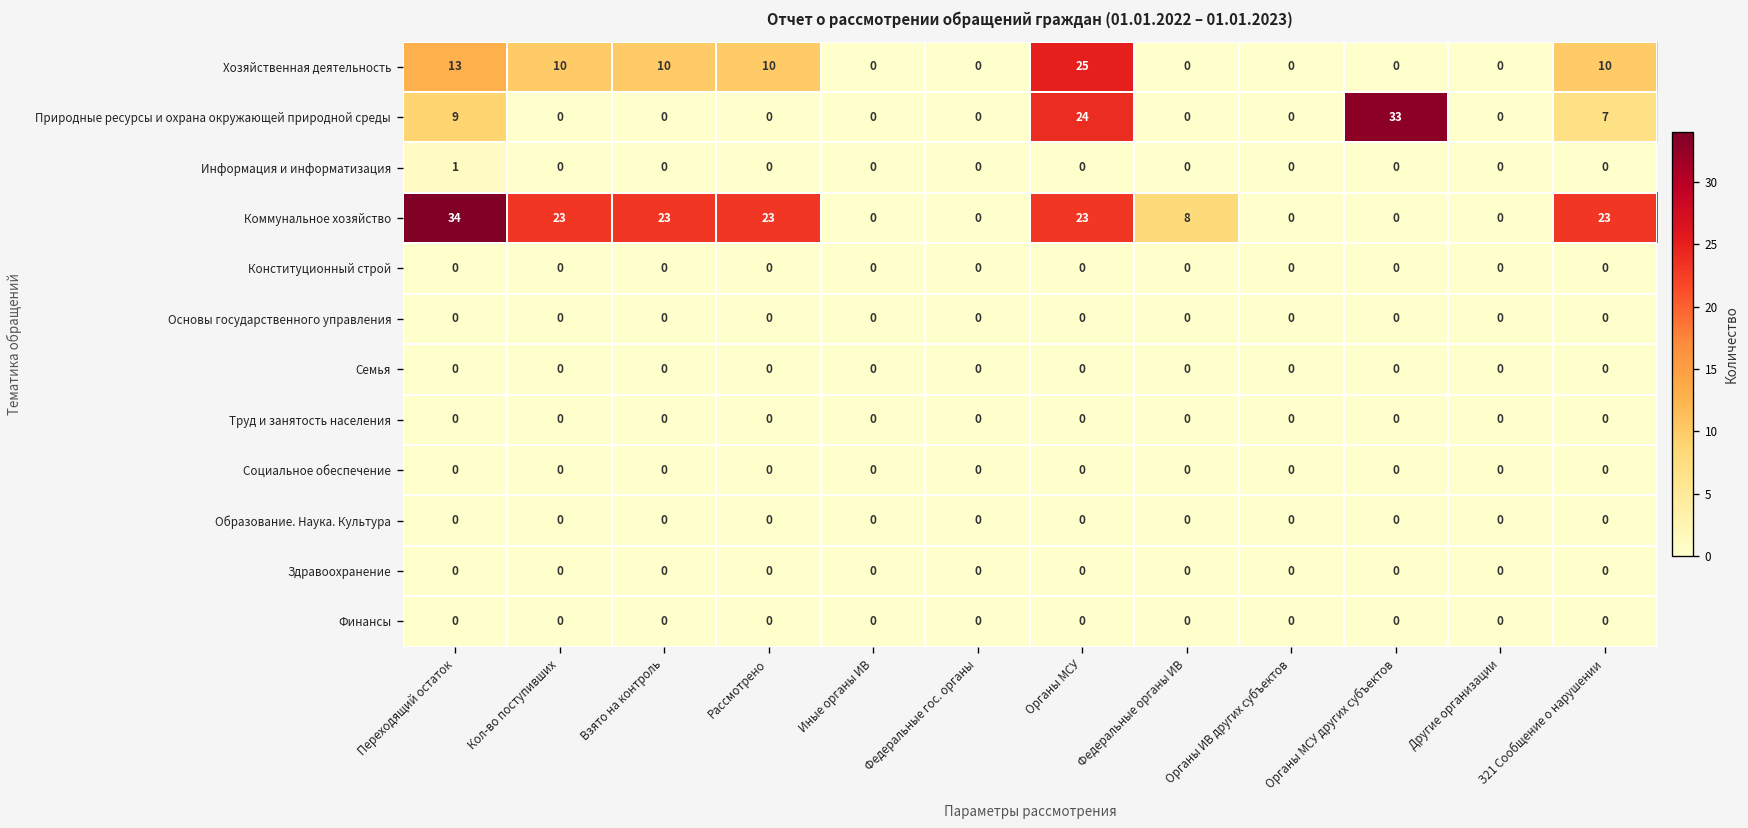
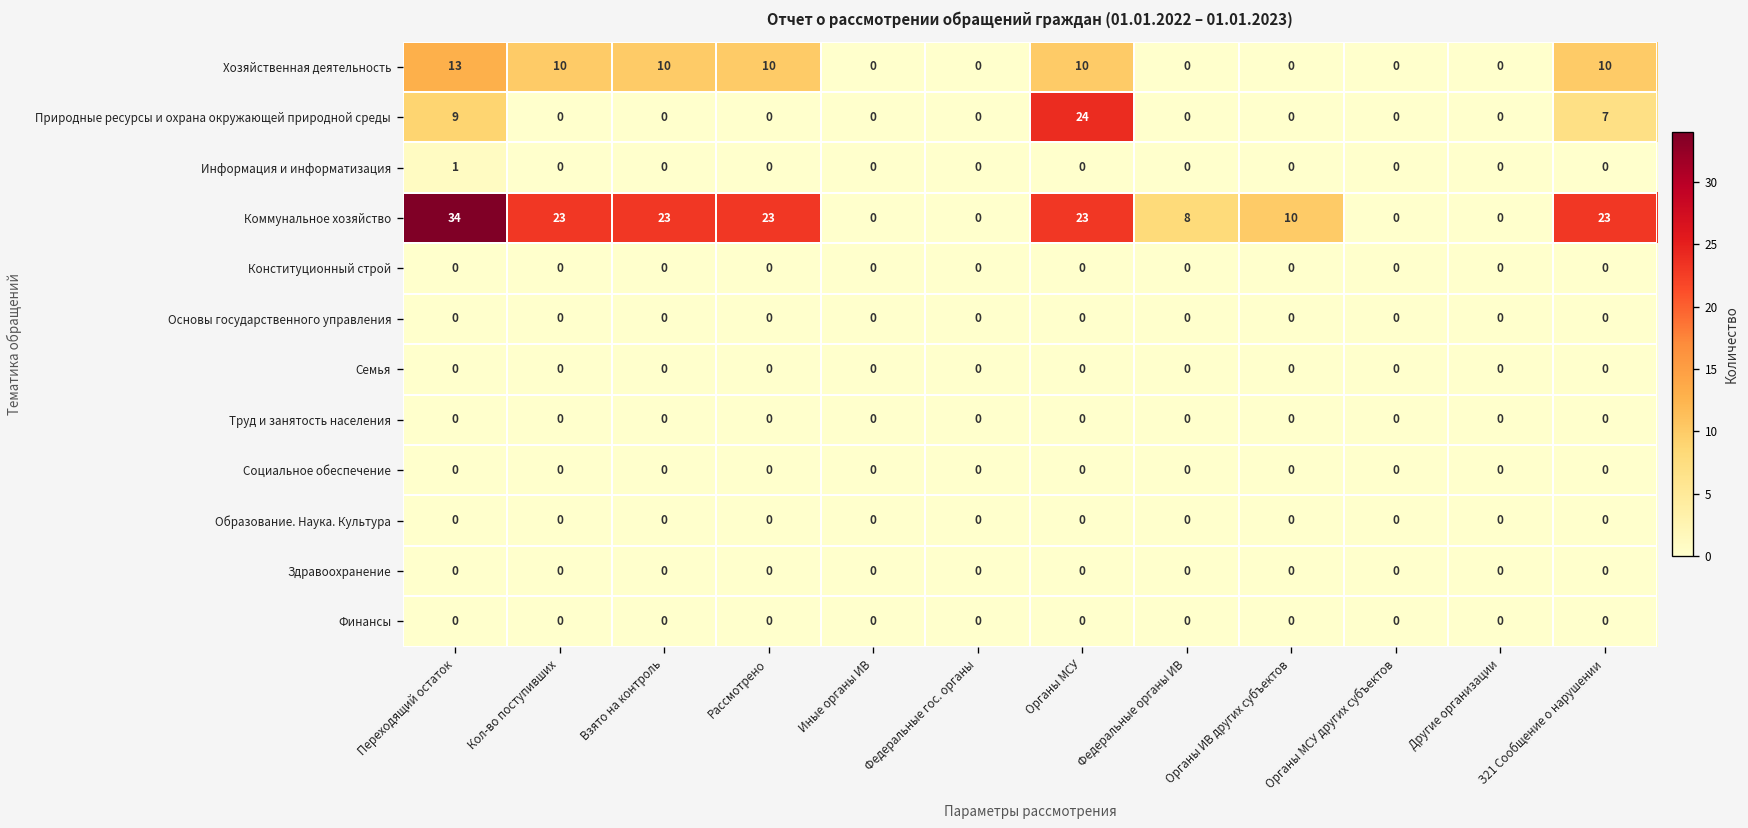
Хозяйственная деятельность, Органы МСУ: 25 -> 10
Природные ресурсы и охрана окружающей природной среды, Органы МСУ других субъектов: 33 -> 0
Коммунальное хозяйство, Органы ИВ других субъектов: 0 -> 10
